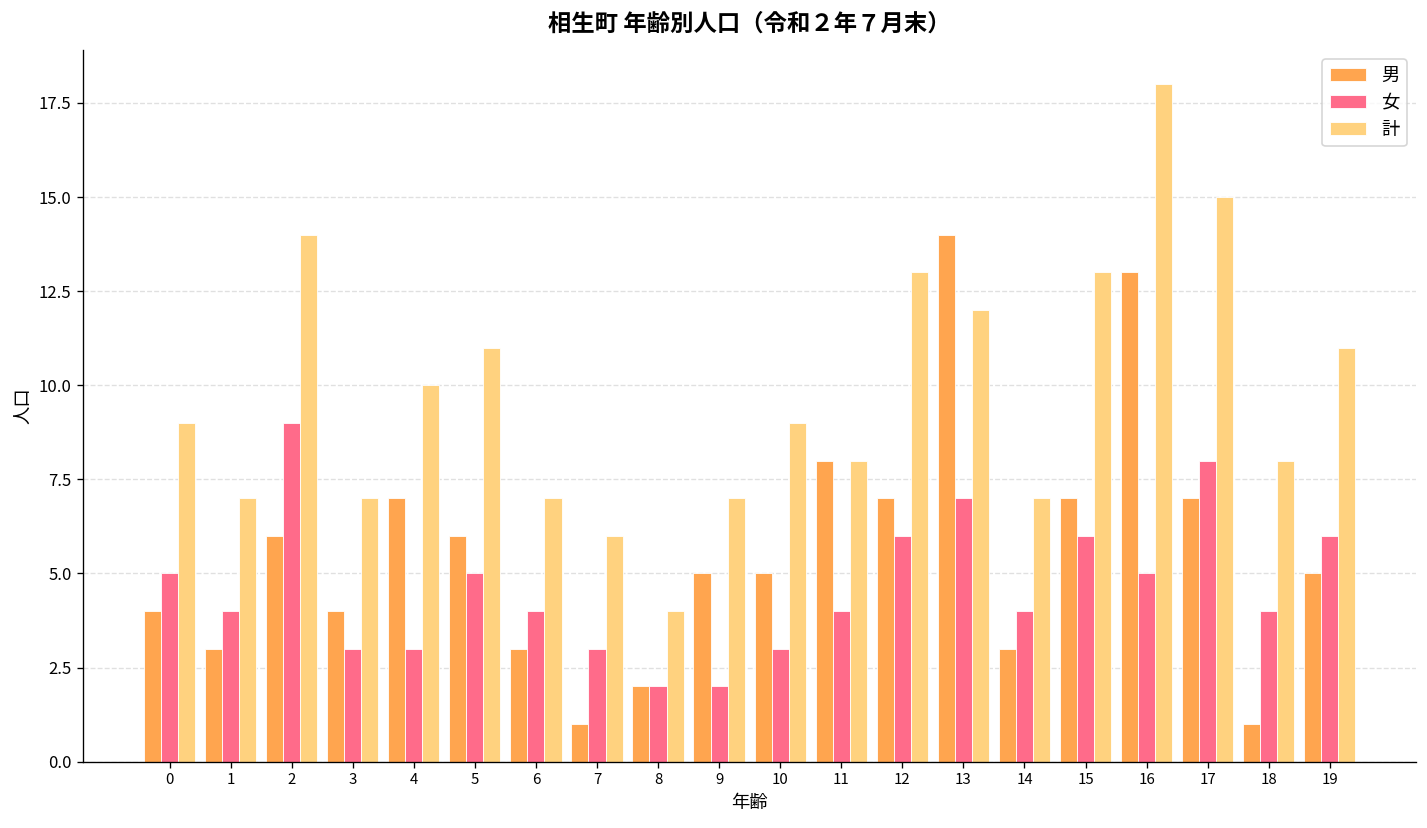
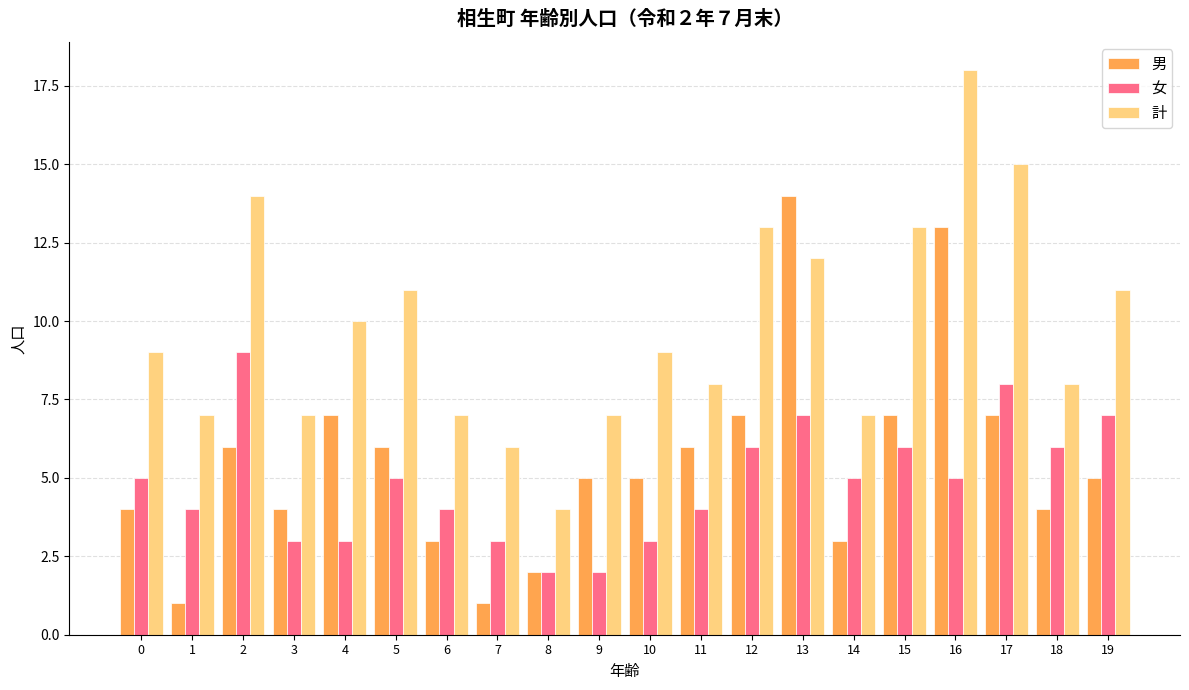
男, 1: 3 -> 1
男, 11: 8 -> 6
女, 14: 4 -> 5
男, 18: 1 -> 4
女, 18: 4 -> 6
女, 19: 6 -> 7
